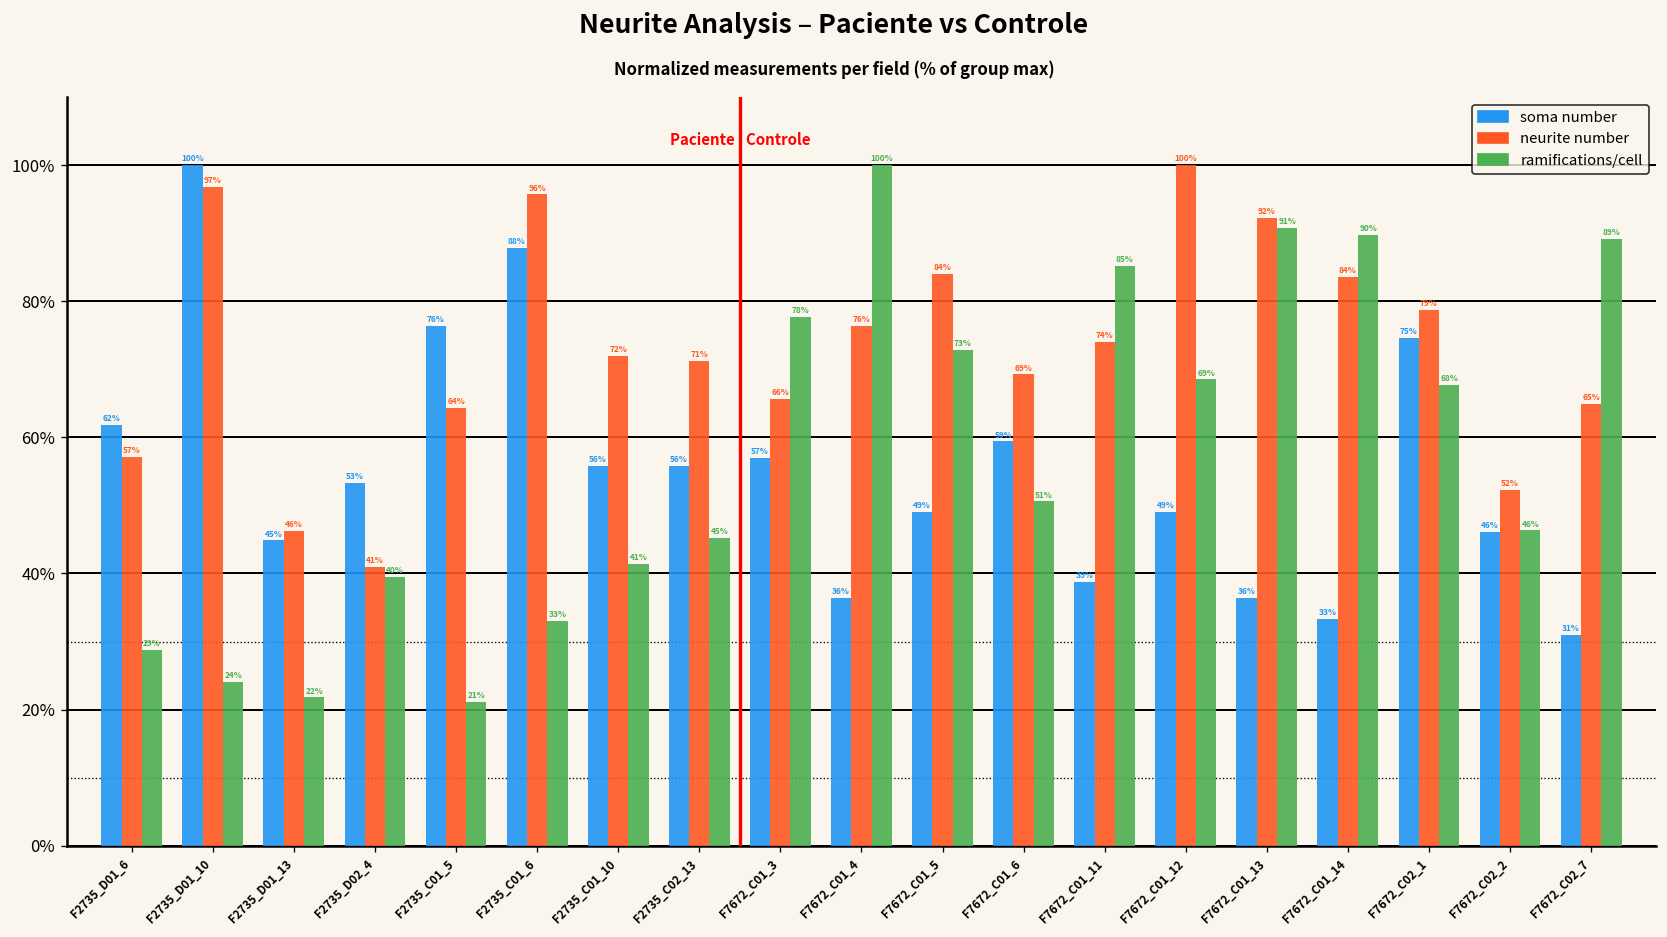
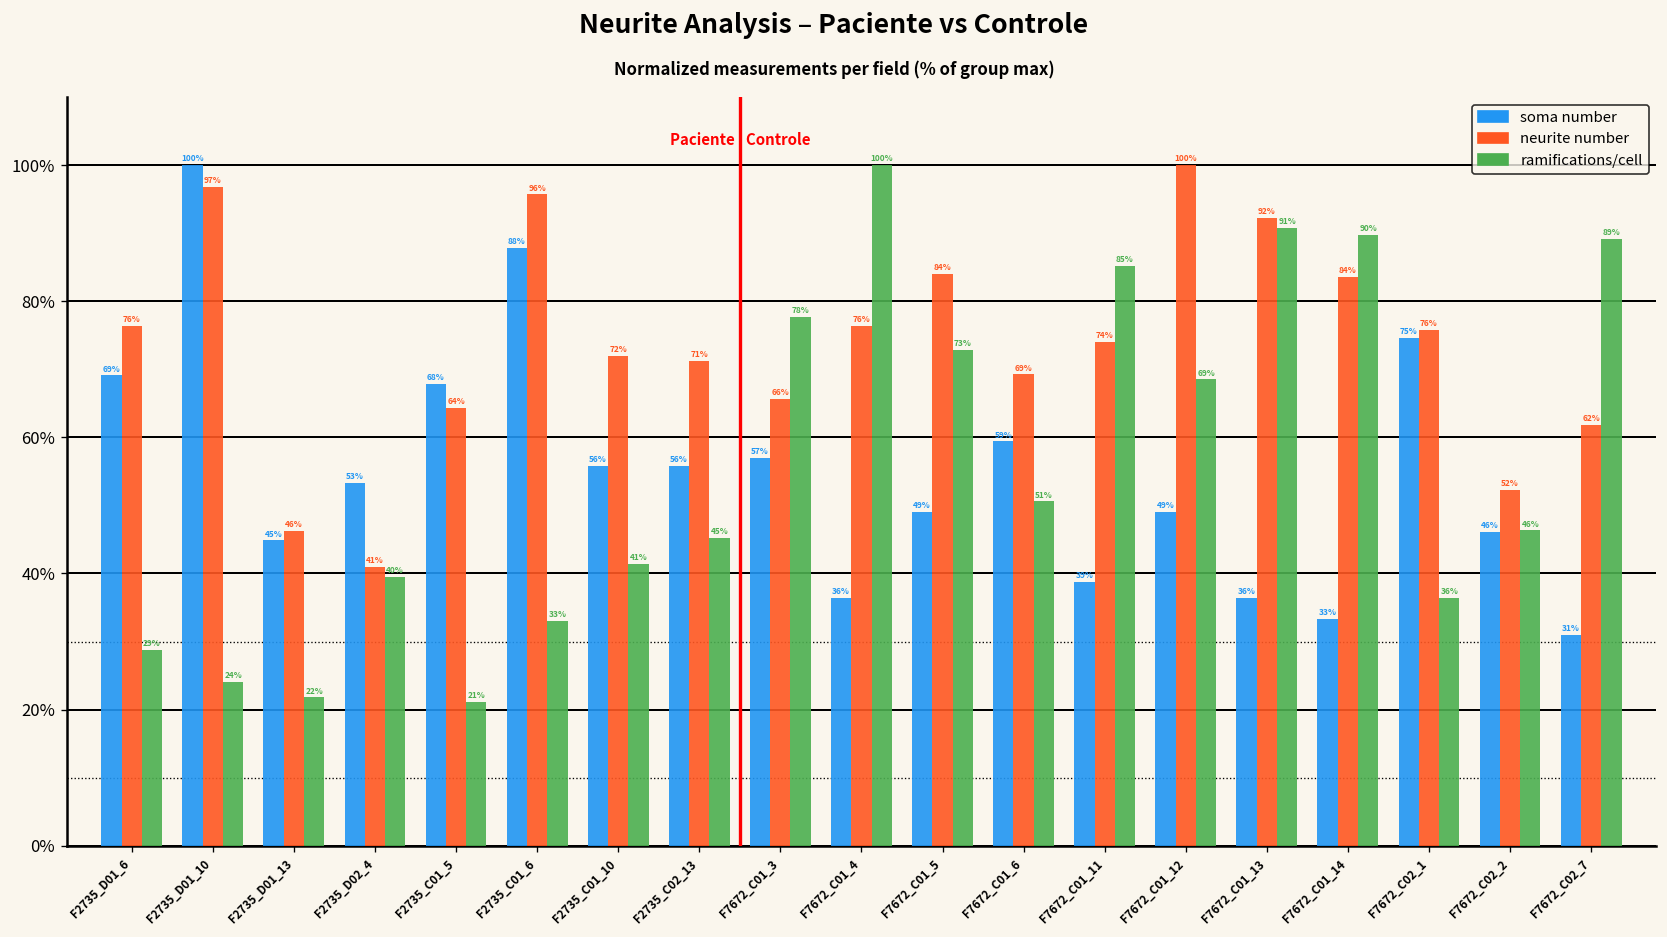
soma number, F2735_D01_6: 62% -> 69%
neurite number, F2735_D01_6: 57% -> 76%
soma number, F2735_C01_5: 76% -> 68%
neurite number, F7672_C02_1: 79% -> 76%
ramifications/cell, F7672_C02_1: 68% -> 36%
neurite number, F7672_C02_7: 65% -> 62%
